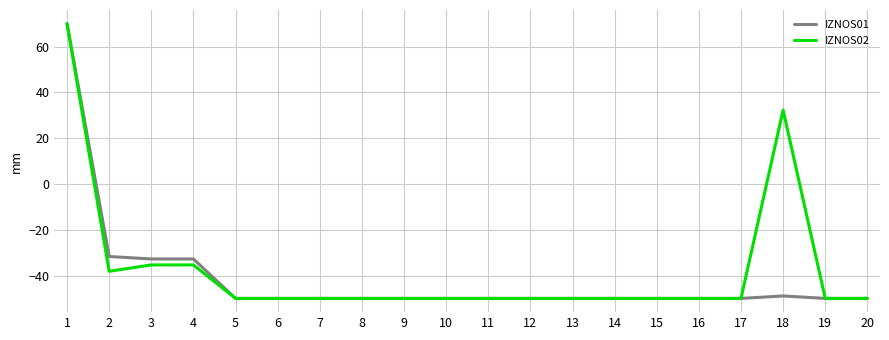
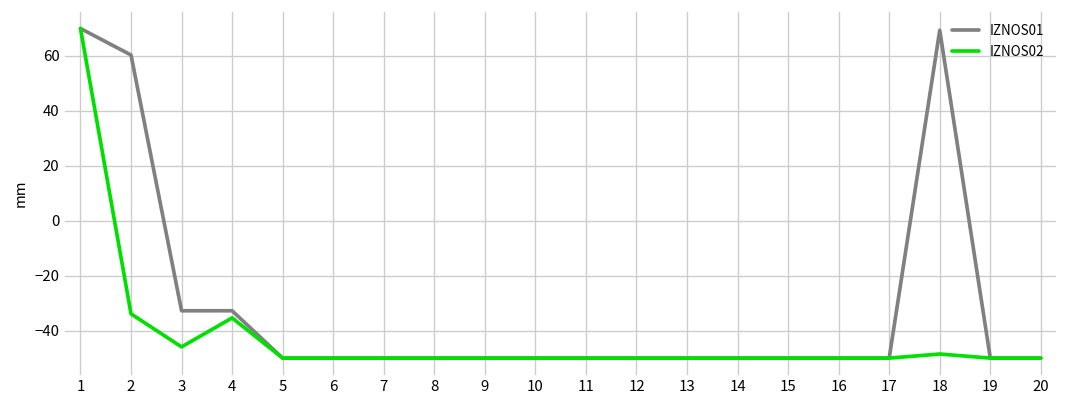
IZNOS01, 2: -32 -> 60
IZNOS02, 2: -38 -> -34
IZNOS02, 3: -35 -> -46
IZNOS01, 18: -49 -> 69
IZNOS02, 18: 32 -> -49
